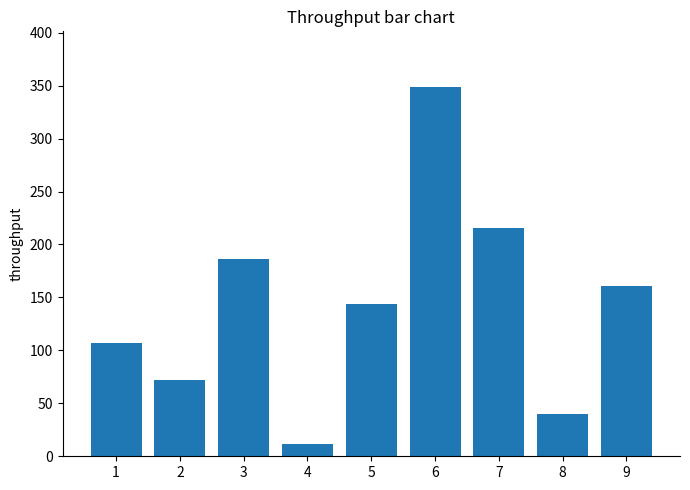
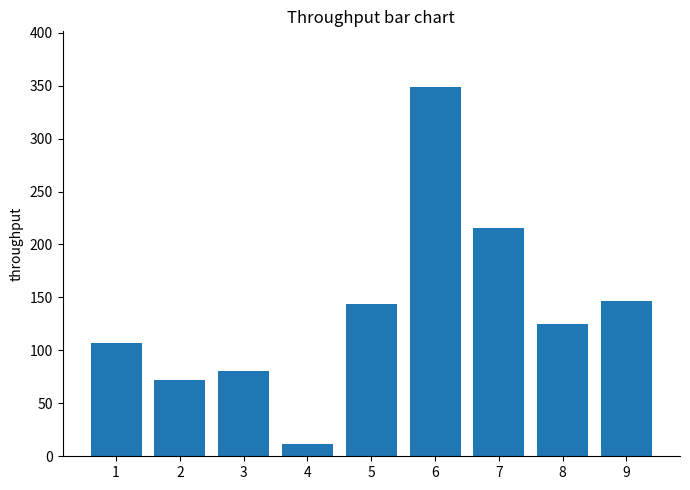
3: 186 -> 80
8: 40 -> 125
9: 161 -> 146
